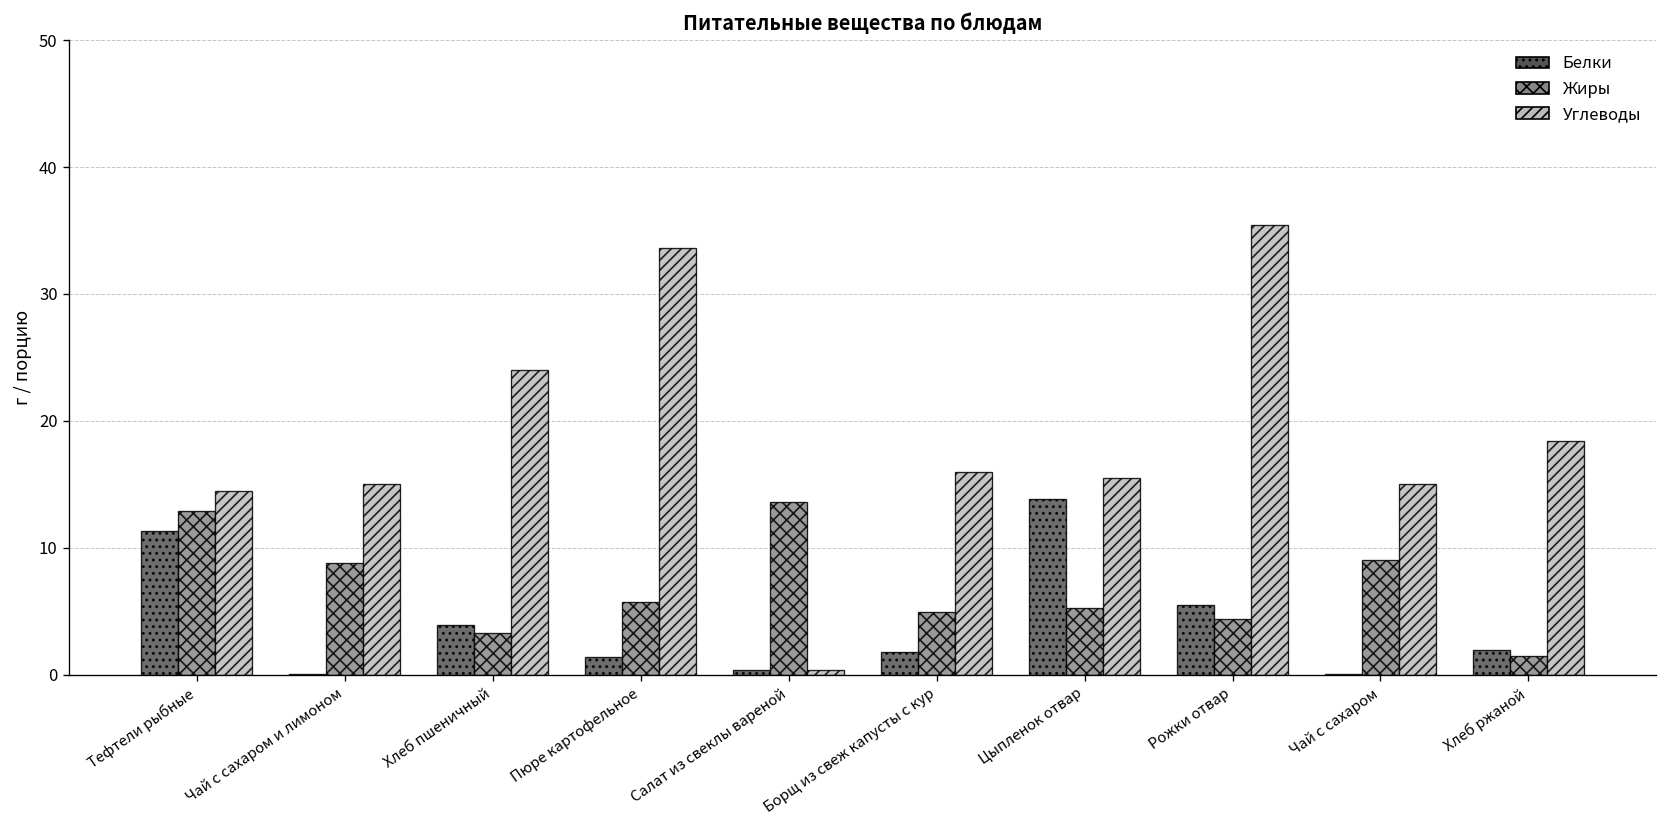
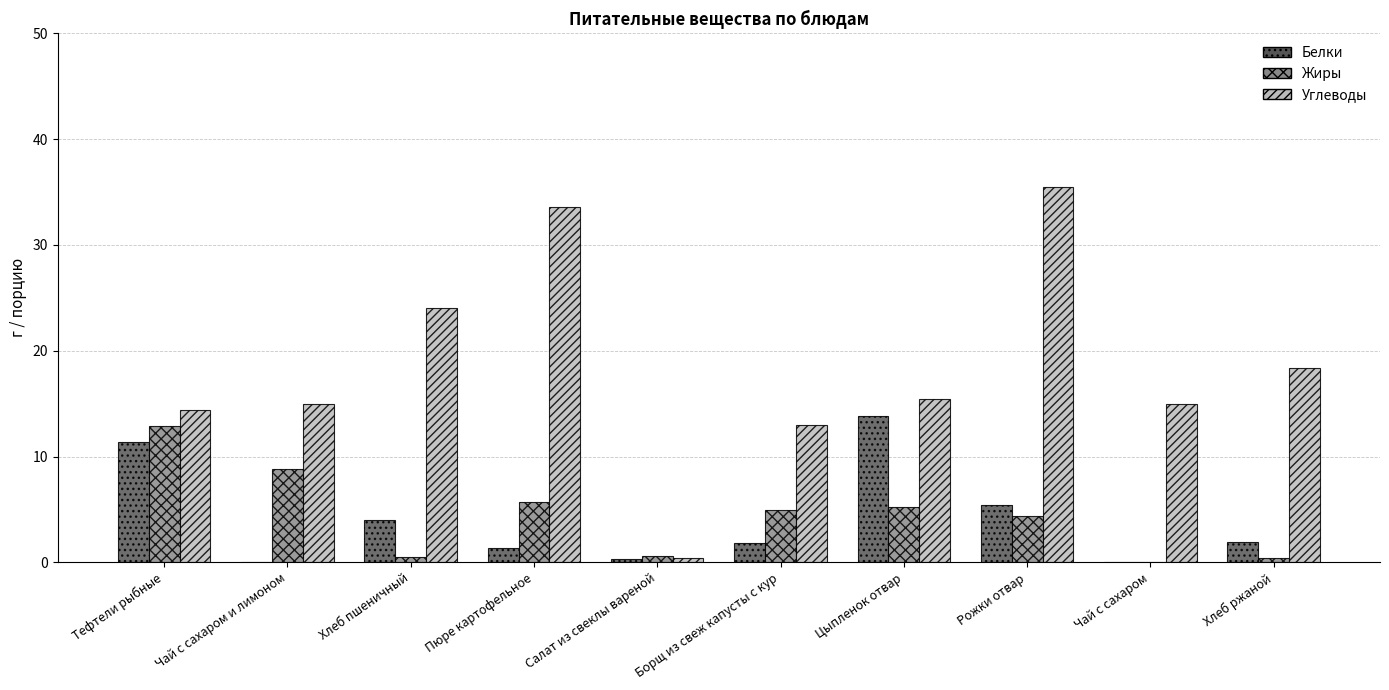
Жиры, Хлеб пшеничный: 3.3 -> 0.5
Жиры, Салат из свеклы вареной: 13.6 -> 0.6
Углеводы, Борщ из свеж капусты с кур: 15.9 -> 13.0
Жиры, Чай с сахаром: 9.1 -> 0.0
Жиры, Хлеб ржаной: 1.5 -> 0.4
